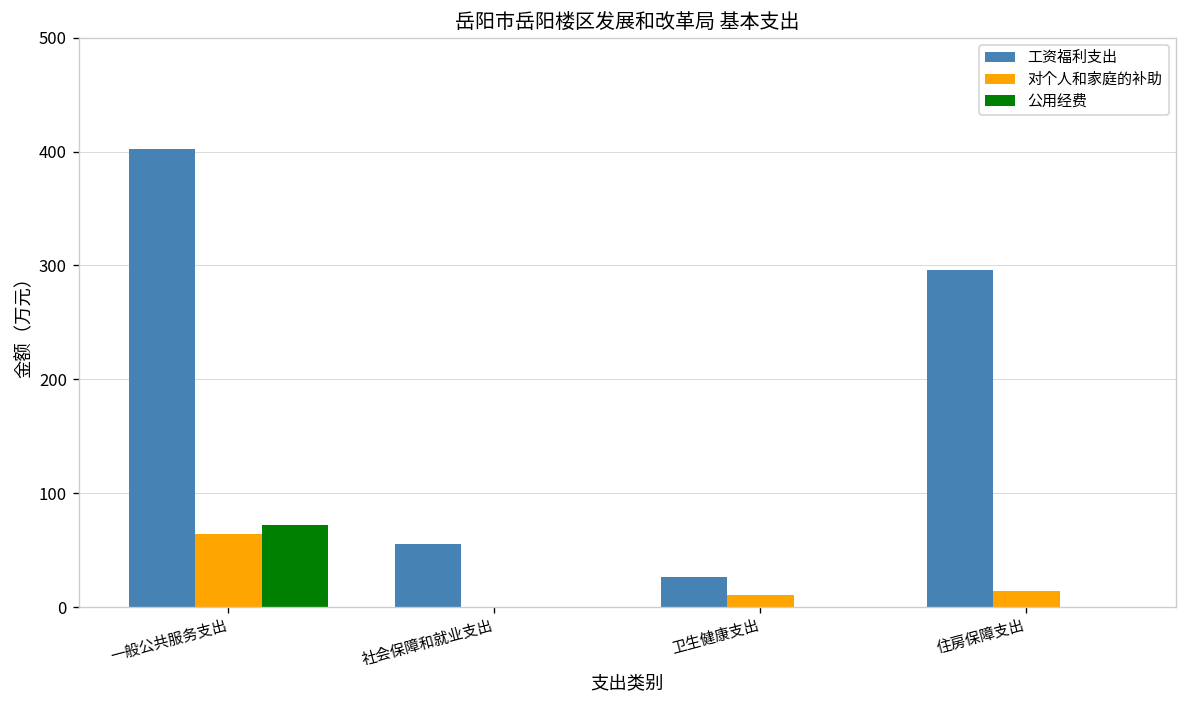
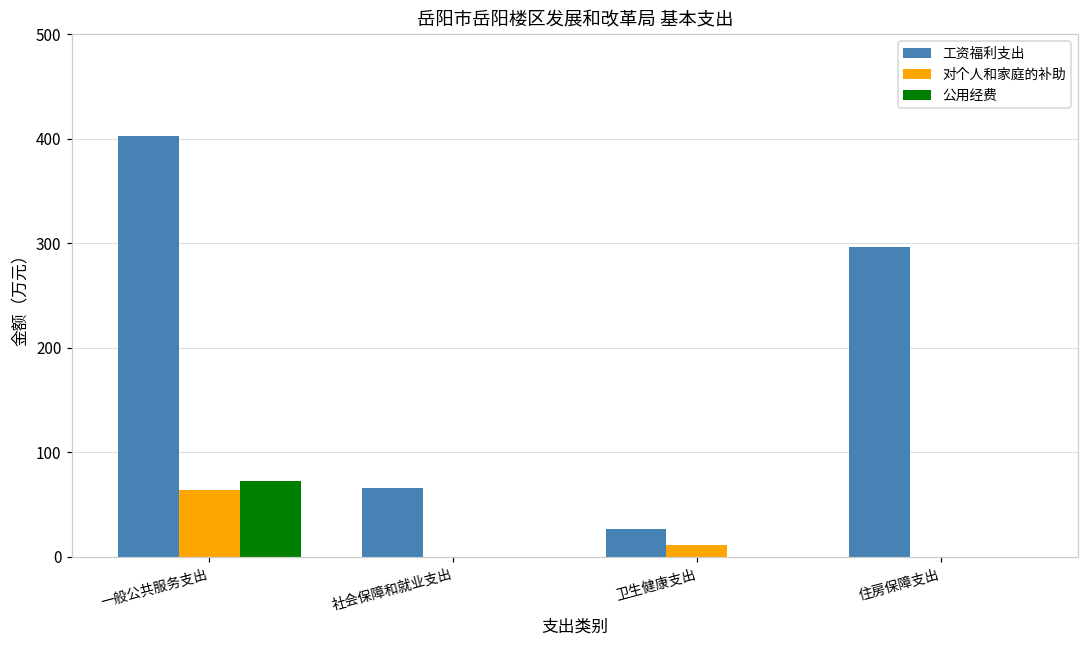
工资福利支出, 社会保障和就业支出: 60 -> 70
对个人和家庭的补助, 住房保障支出: 10 -> 0
